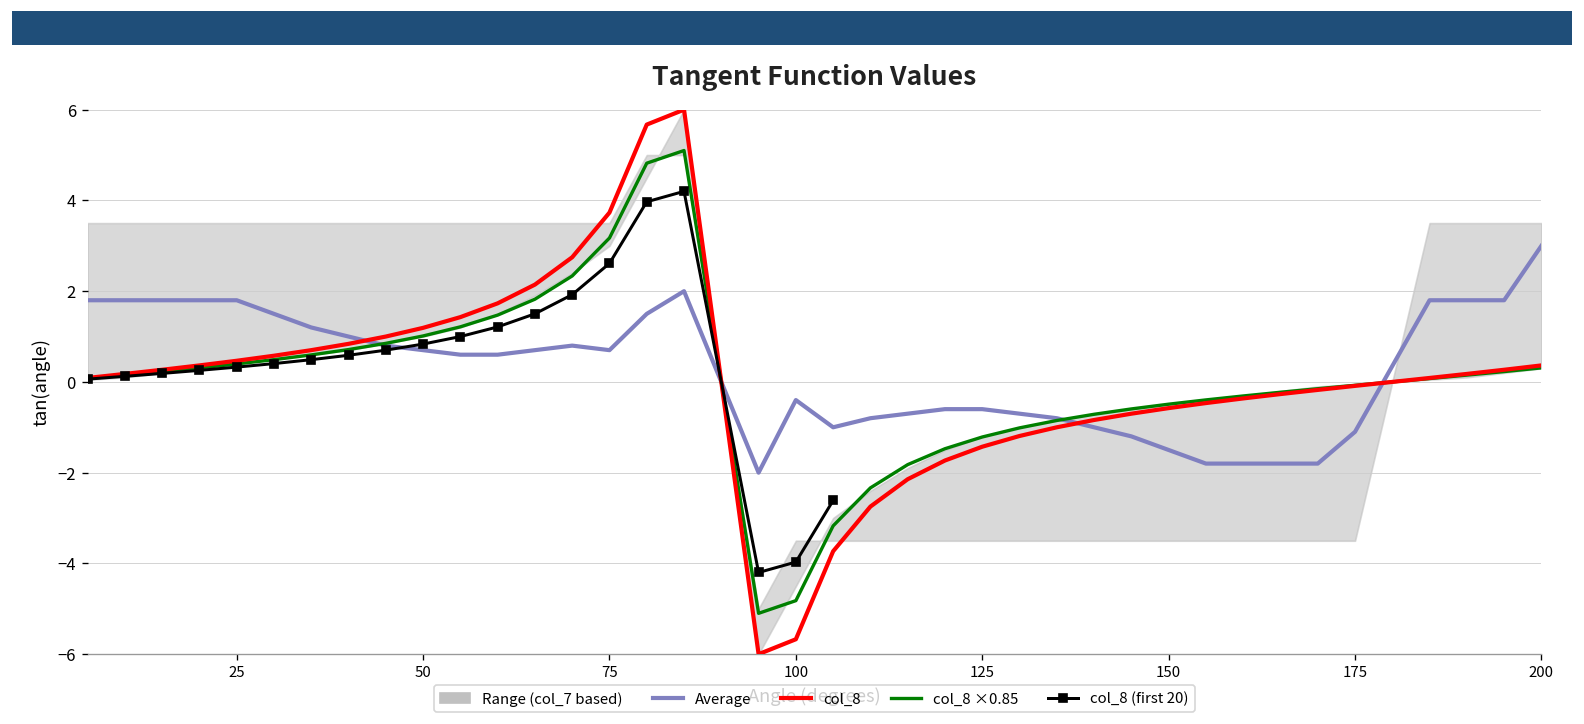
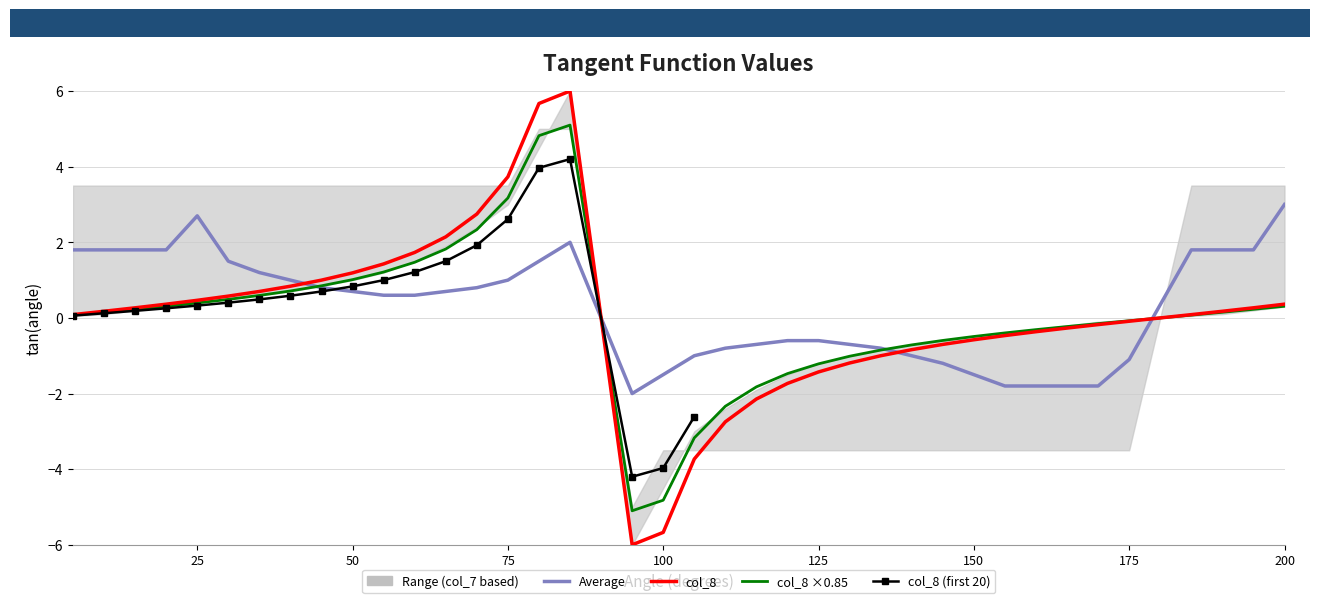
Average, 25: 1.8 -> 2.7
Average, 75: 0.7 -> 1.0
Average, 100: -0.4 -> -1.5
